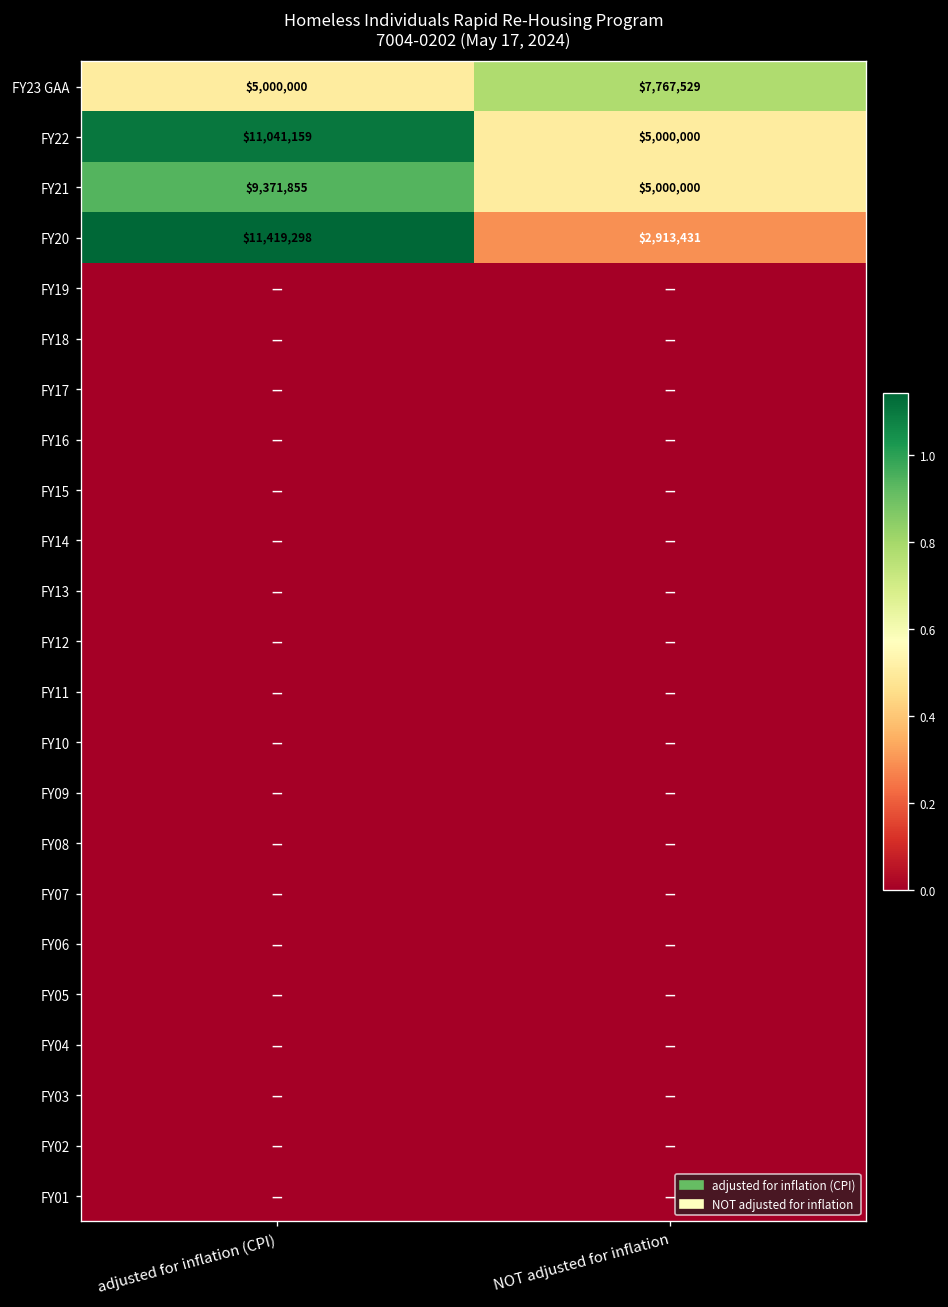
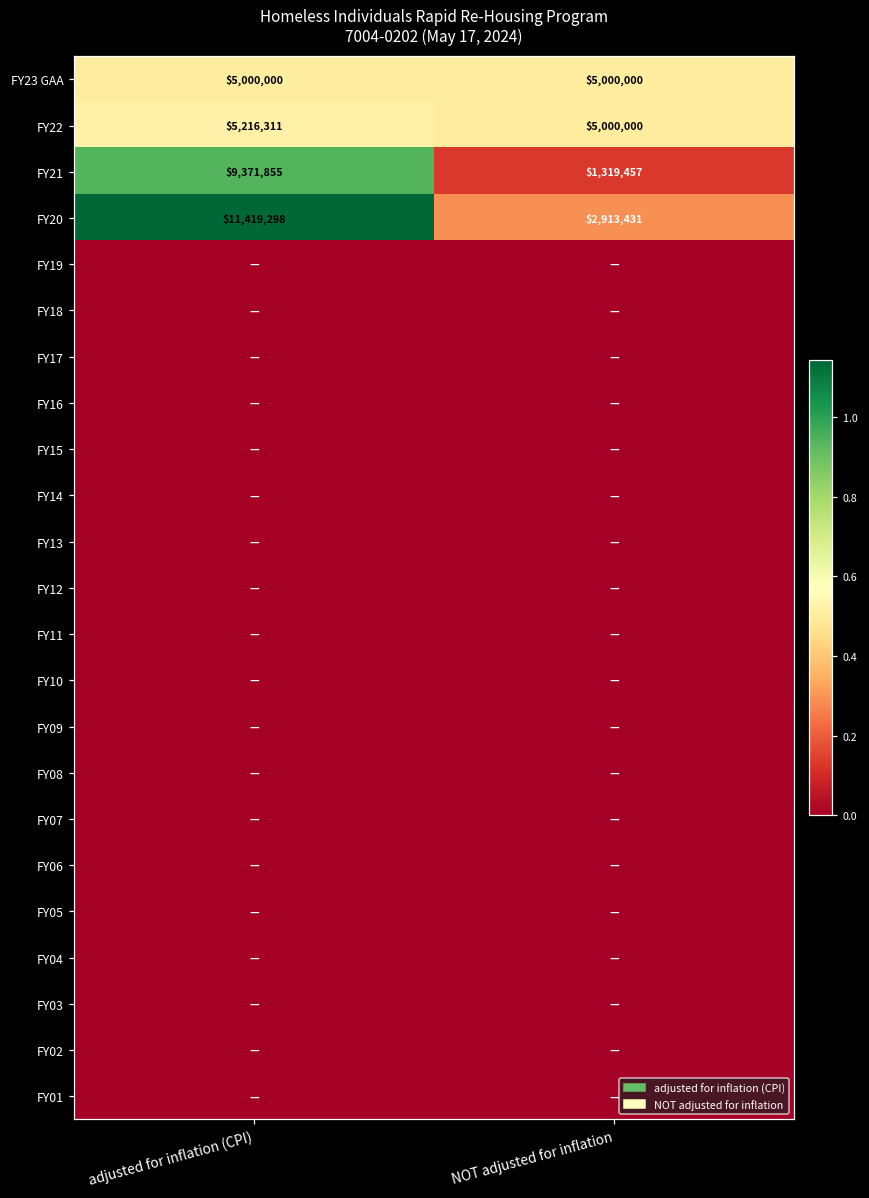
FY23 GAA, NOT adjusted for inflation: $7,767,529 -> $5,000,000
FY22, adjusted for inflation (CPI): $11,041,159 -> $5,216,311
FY21, NOT adjusted for inflation: $5,000,000 -> $1,319,457
